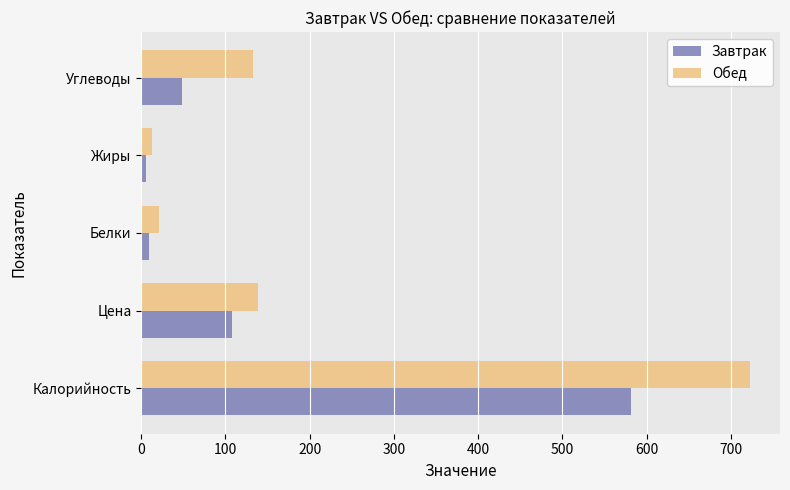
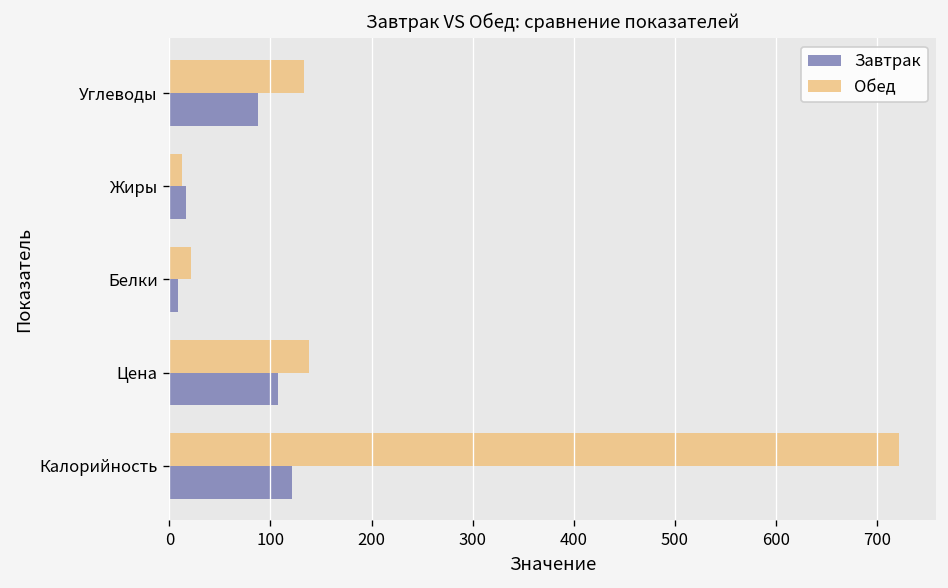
Завтрак, Углеводы: 50 -> 90
Завтрак, Жиры: 10 -> 20
Завтрак, Калорийность: 580 -> 120
